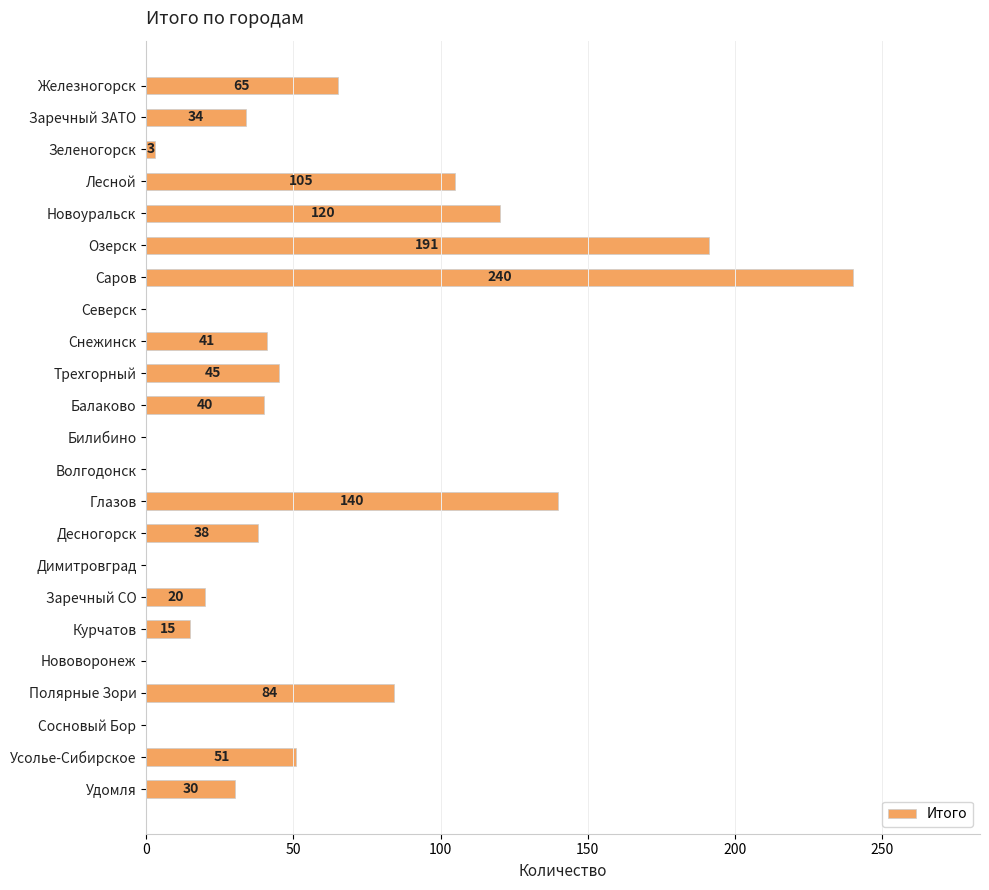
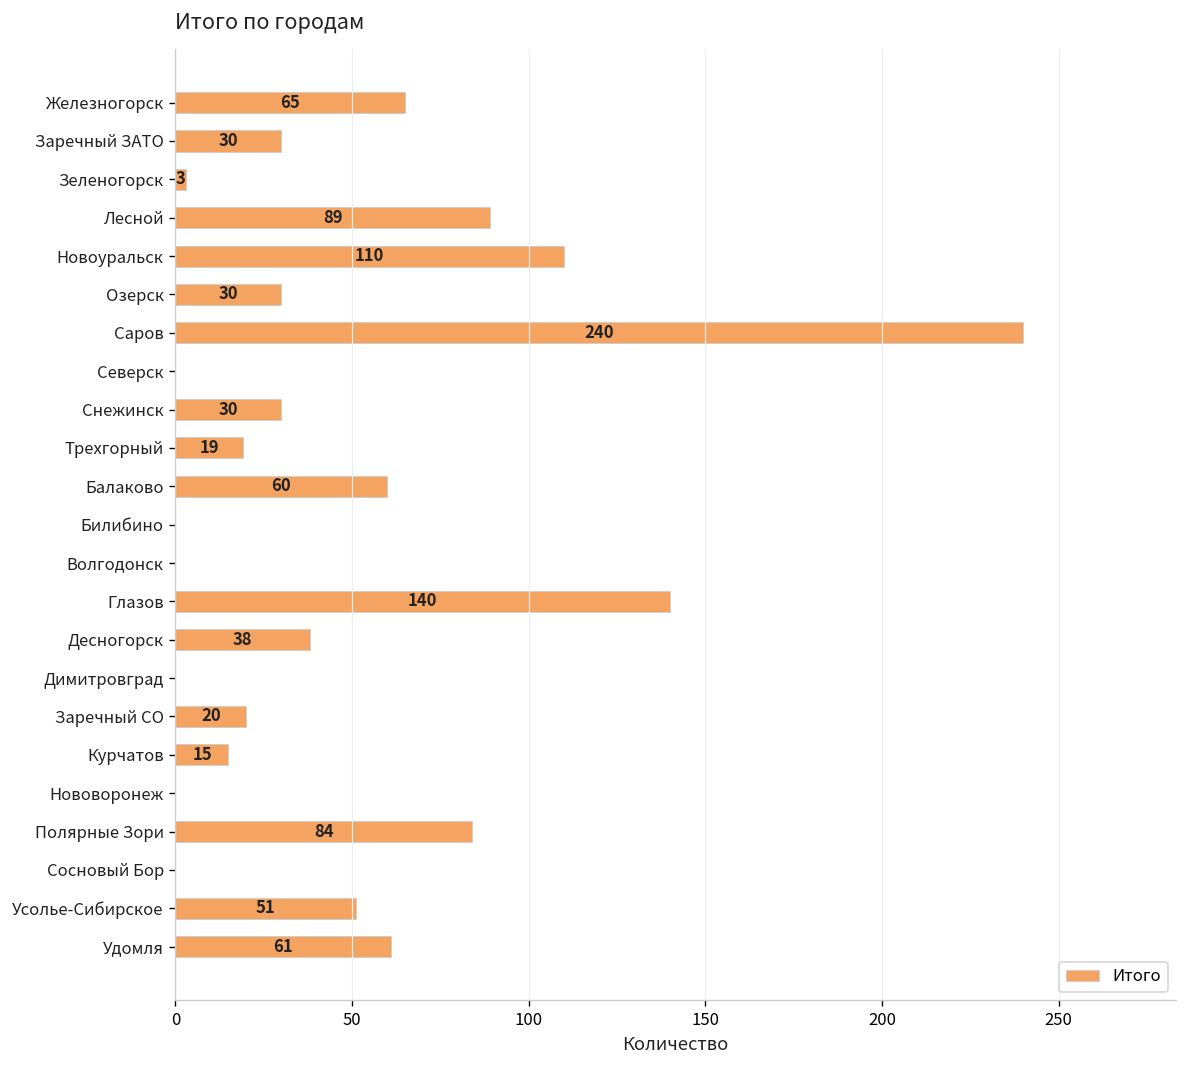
Заречный ЗАТО: 34 -> 30
Лесной: 105 -> 89
Новоуральск: 120 -> 110
Озерск: 191 -> 30
Снежинск: 41 -> 30
Трехгорный: 45 -> 19
Балаково: 40 -> 60
Удомля: 30 -> 61
